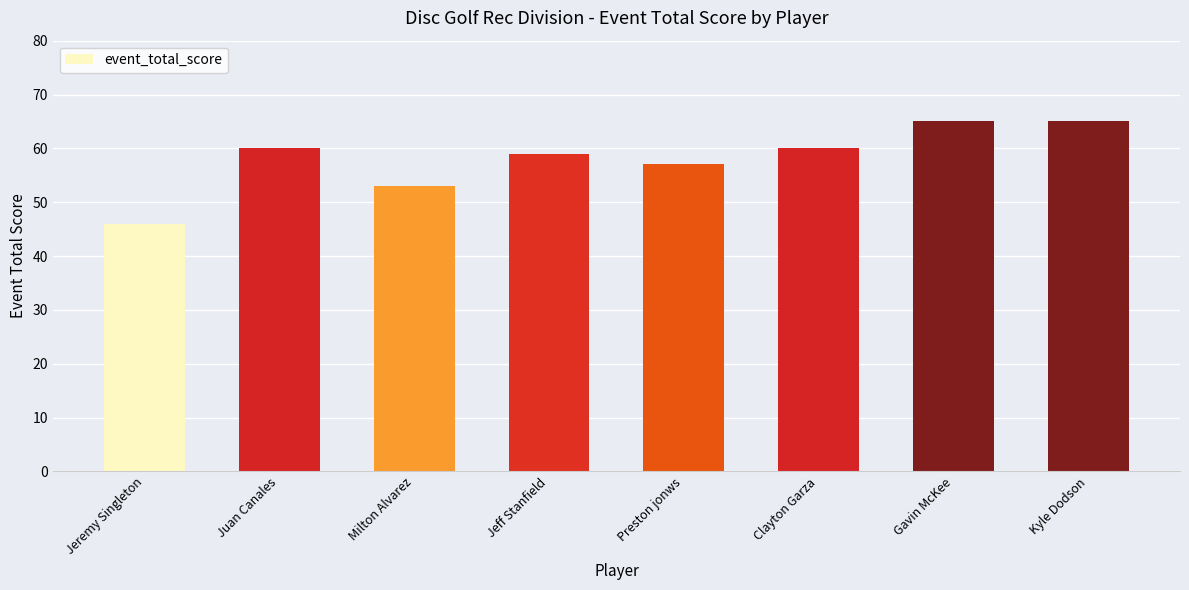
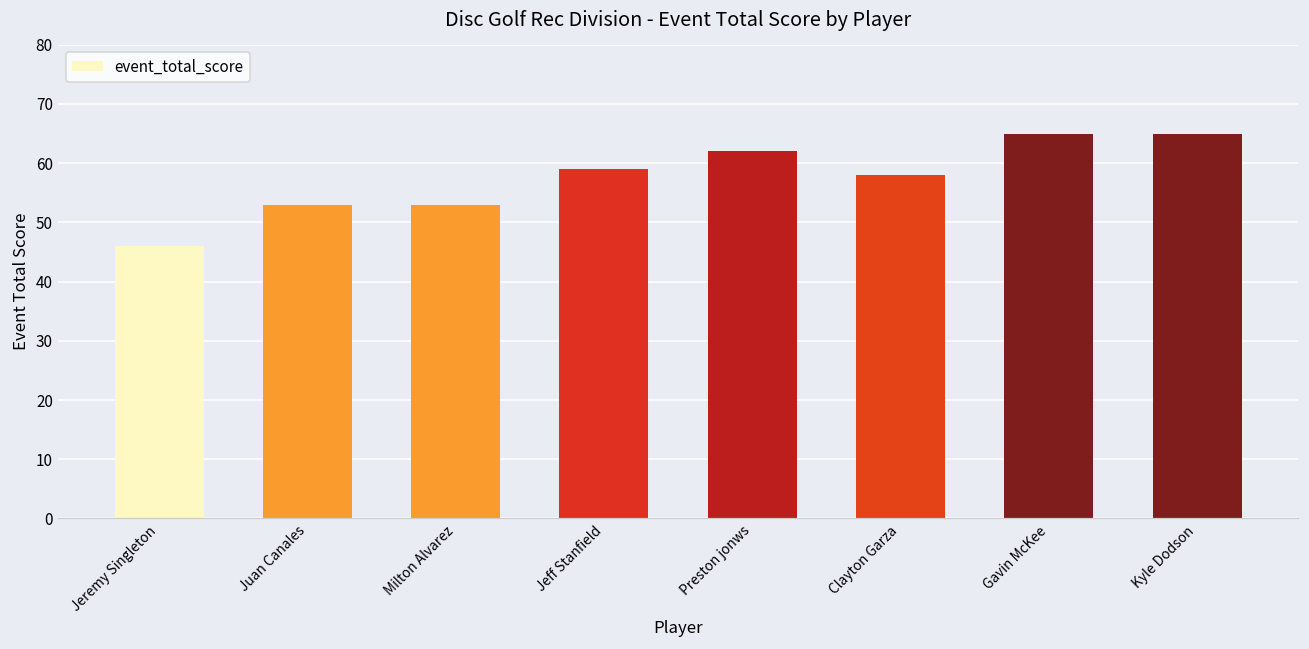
Juan Canales: 60 -> 53
Preston jonws: 57 -> 62
Clayton Garza: 60 -> 58
